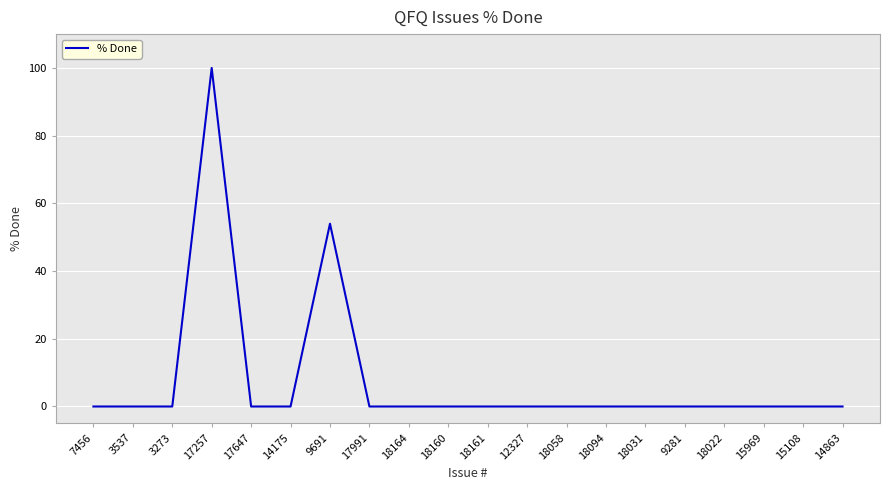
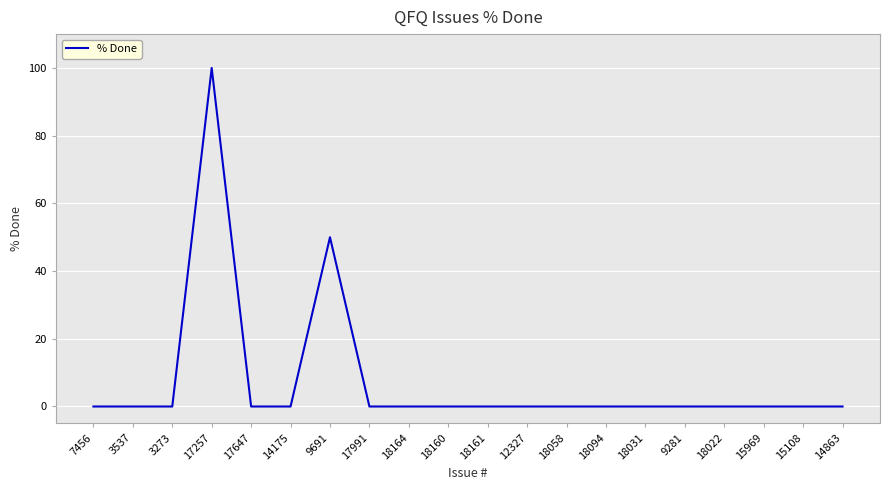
9691: 54 -> 50
